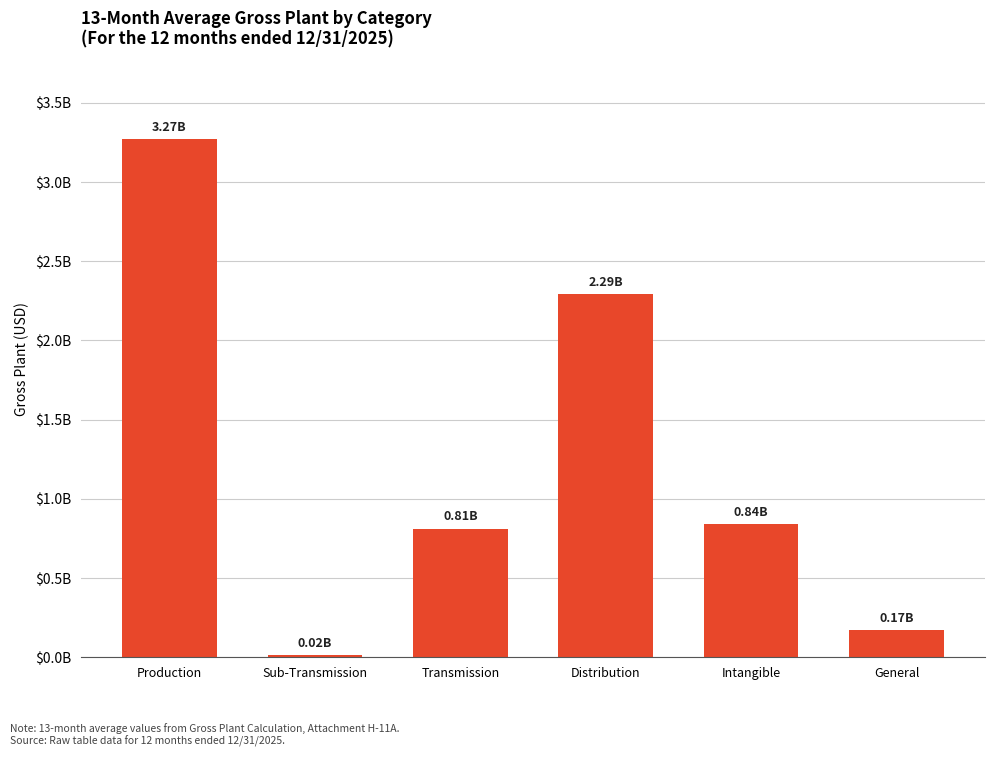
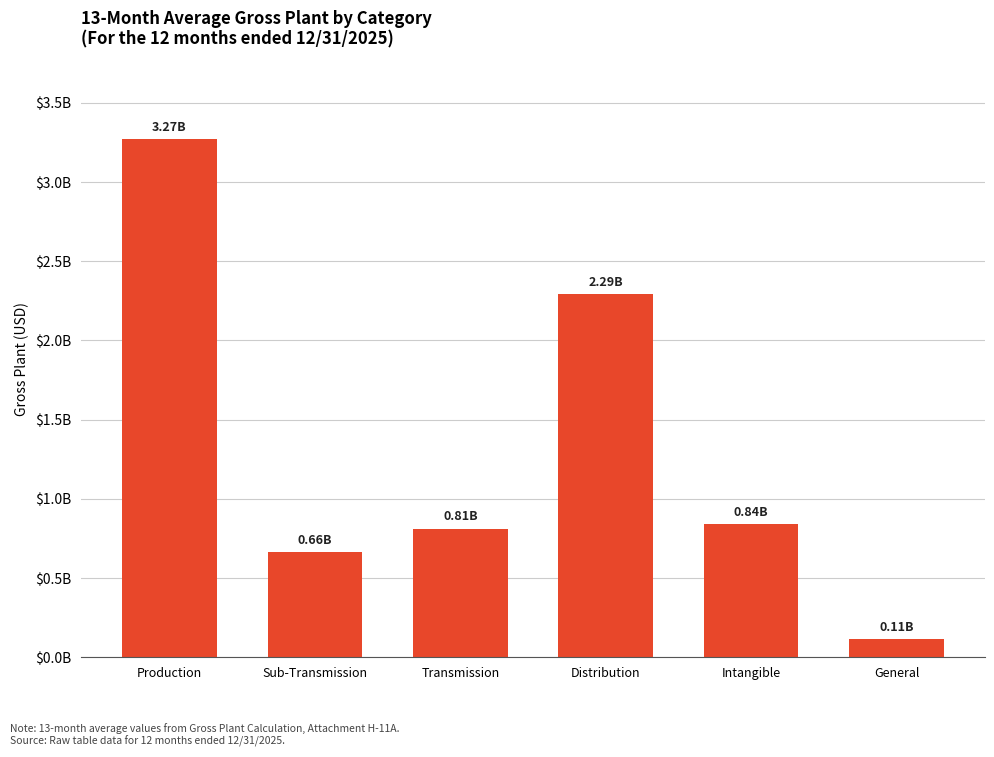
Sub-Transmission: 0.02B -> 0.66B
General: 0.17B -> 0.11B
